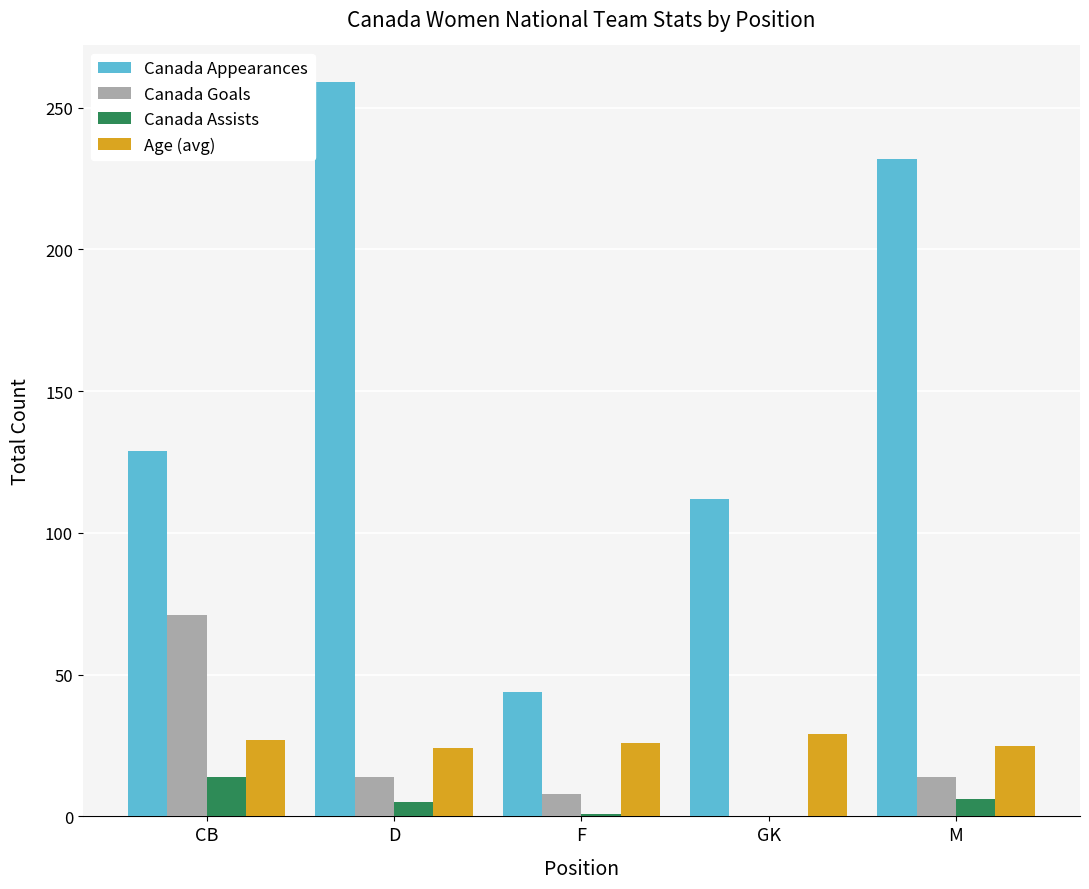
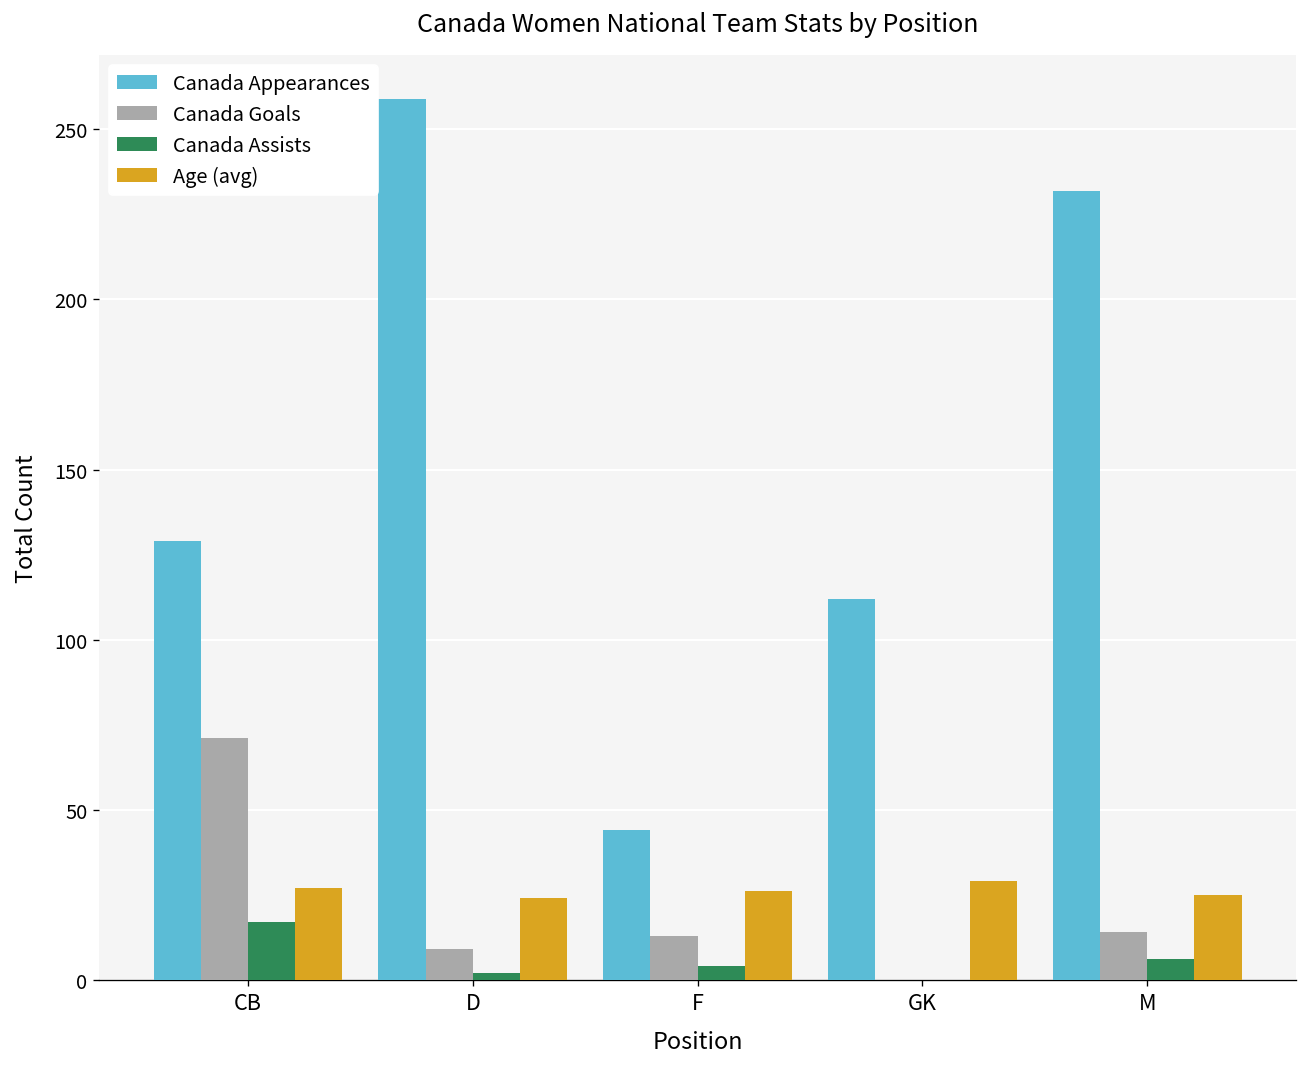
Canada Assists, CB: 14 -> 17
Canada Goals, D: 14 -> 9
Canada Assists, D: 5 -> 2
Canada Goals, F: 8 -> 13
Canada Assists, F: 1 -> 4
